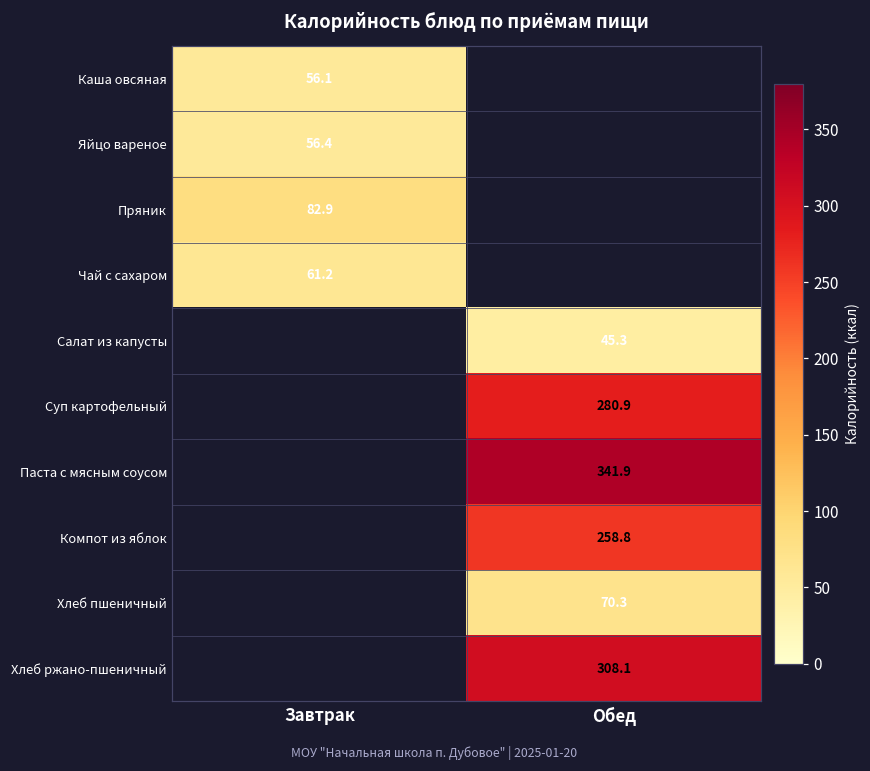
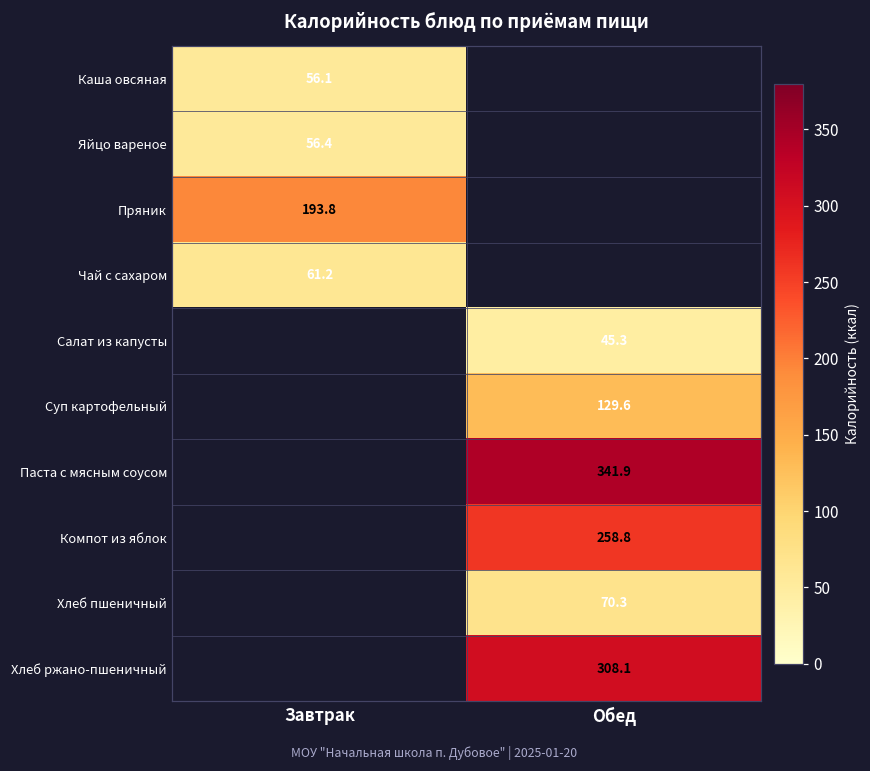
Пряник, Завтрак: 82.9 -> 193.8
Суп картофельный, Обед: 280.9 -> 129.6
